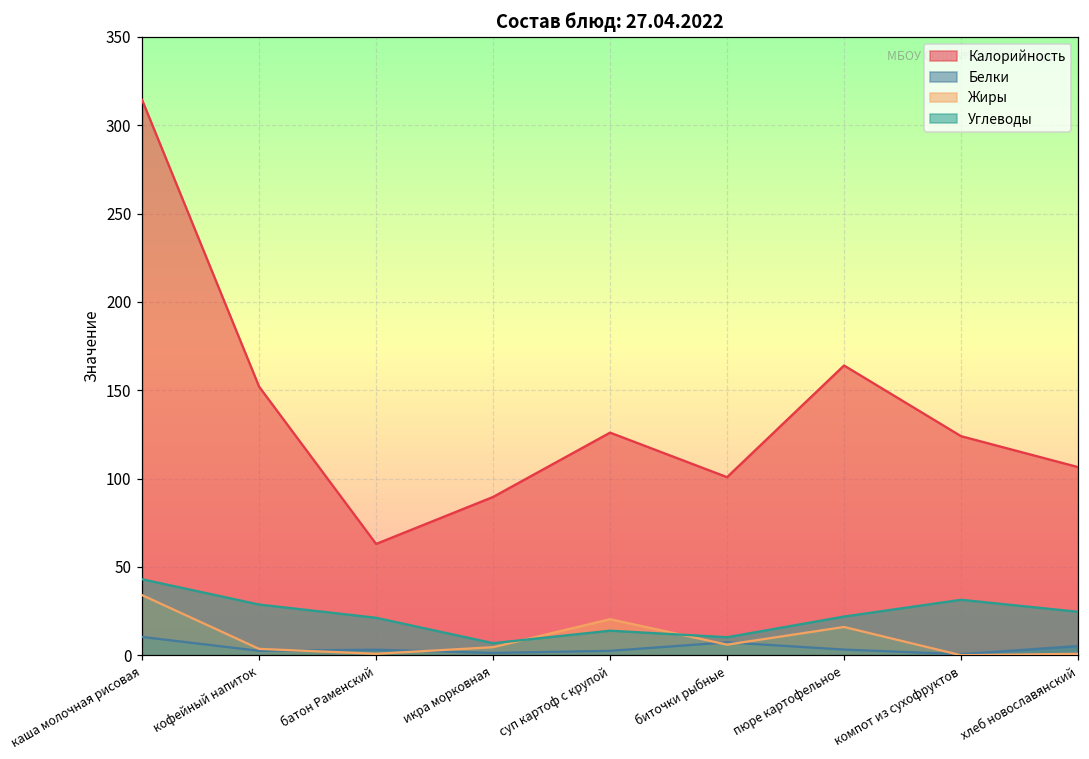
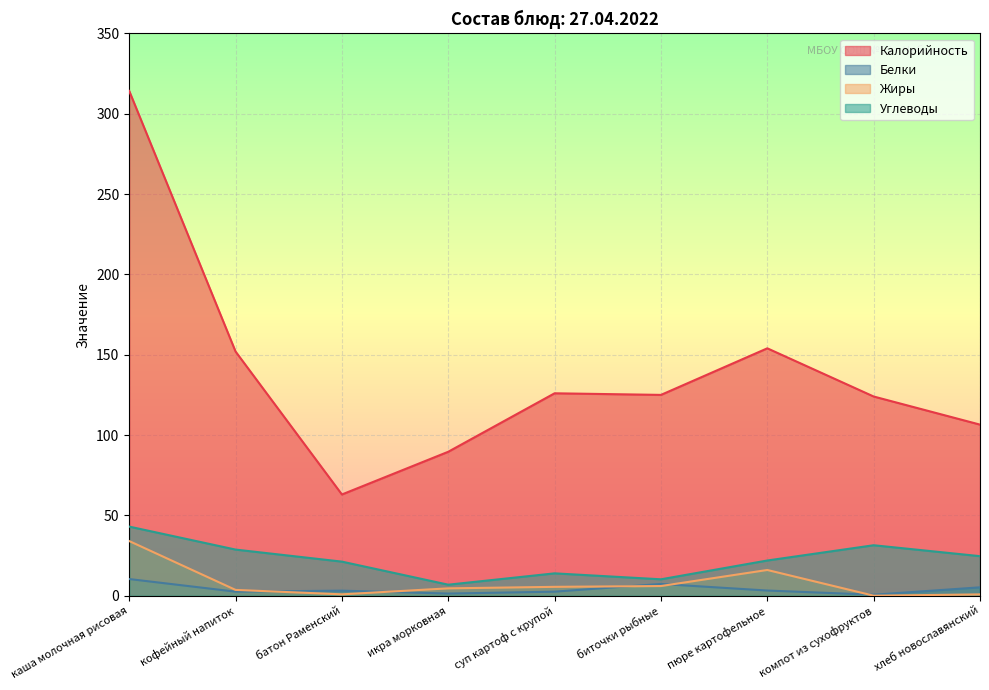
Жиры, суп картоф с крупой: 20 -> 6
Калорийность, биточки рыбные: 101 -> 125
Калорийность, пюре картофельное: 164 -> 154
